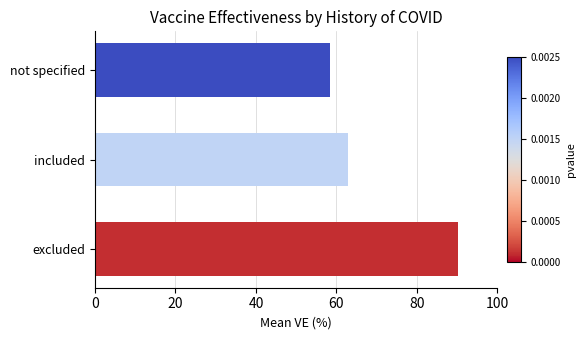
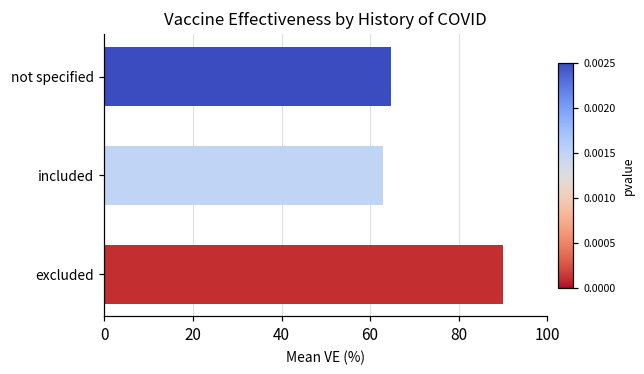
not specified: 58 -> 65
